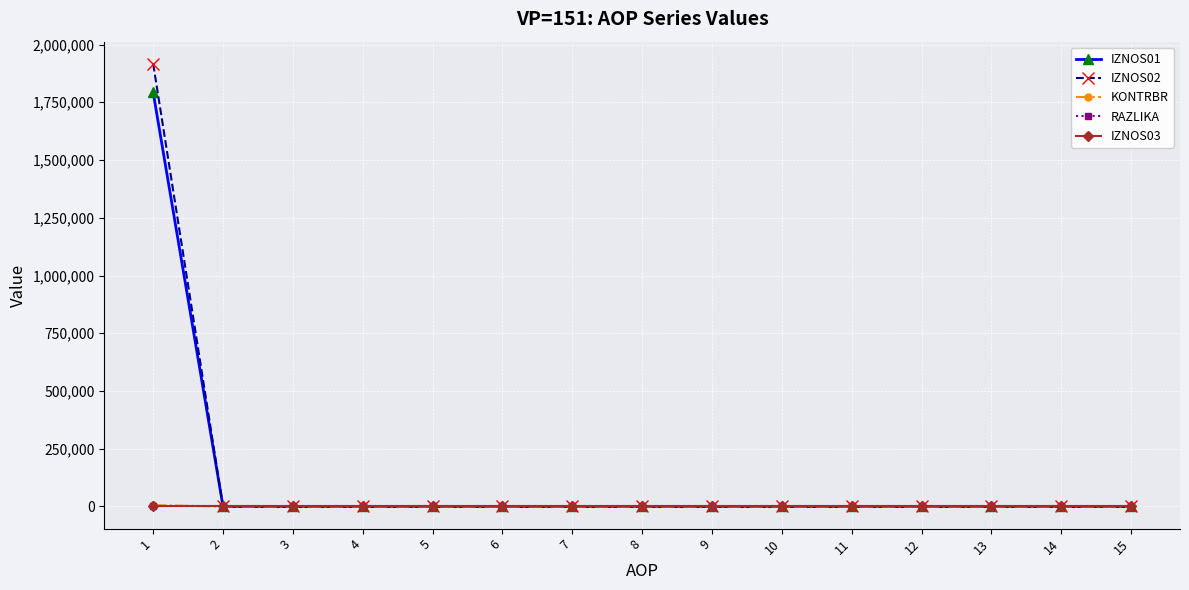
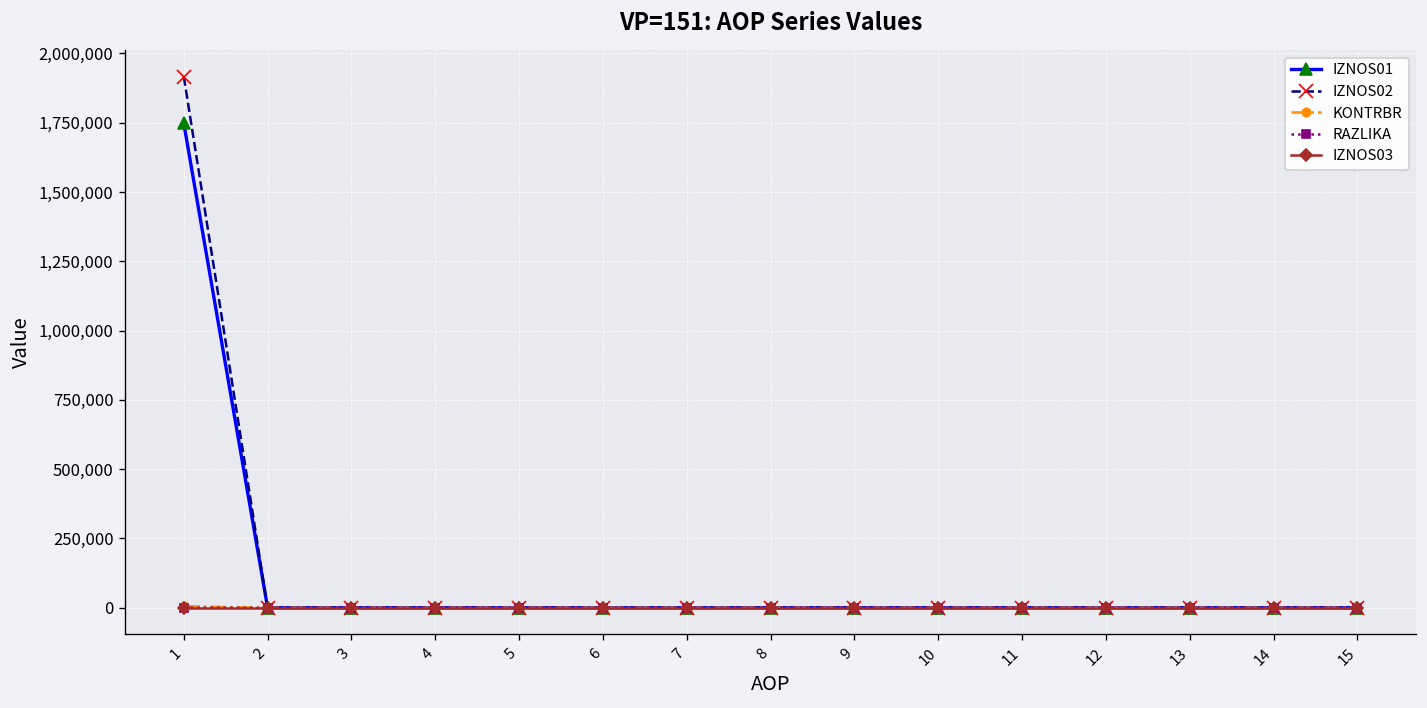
IZNOS01, 1: 1,790,000 -> 1,750,000
